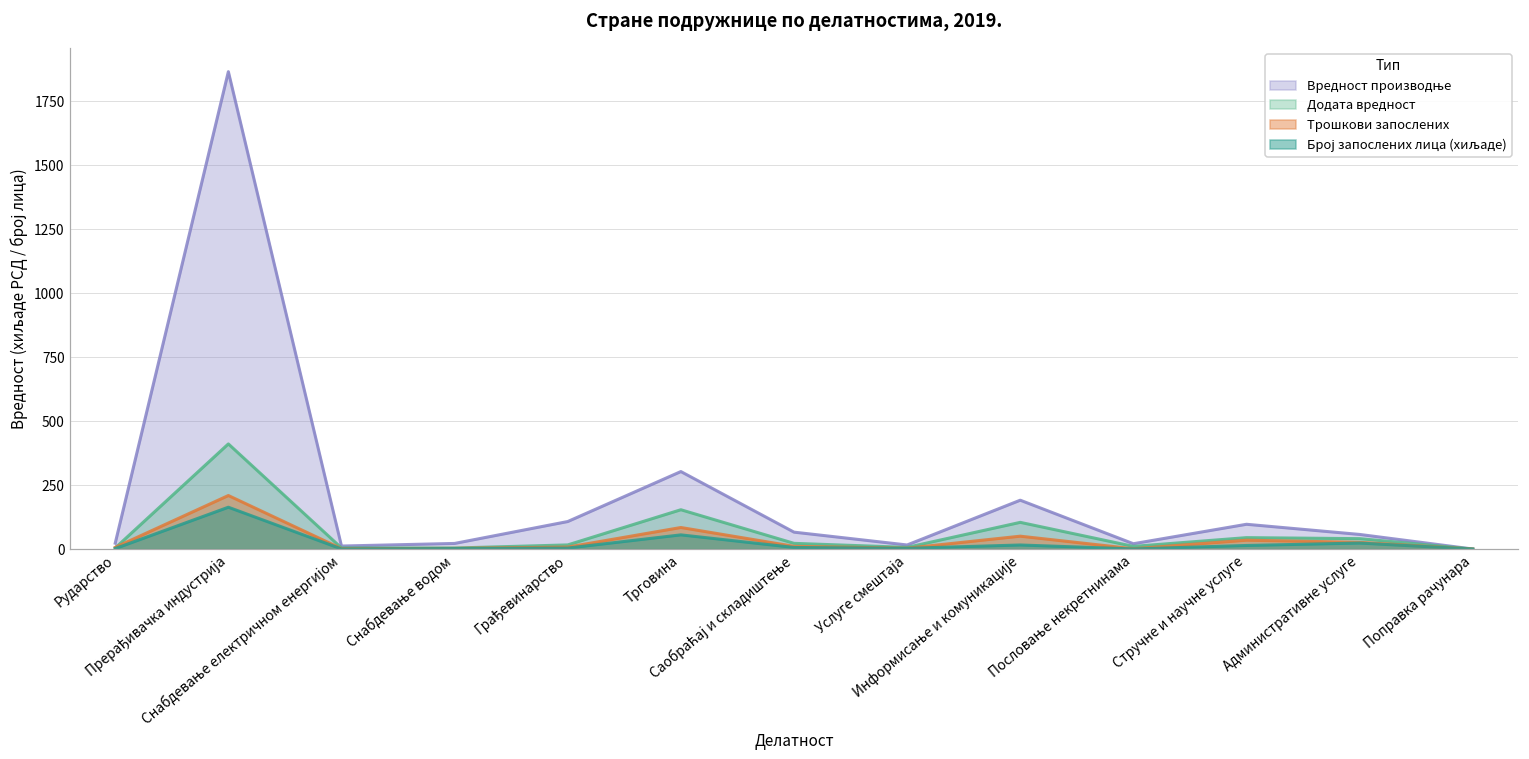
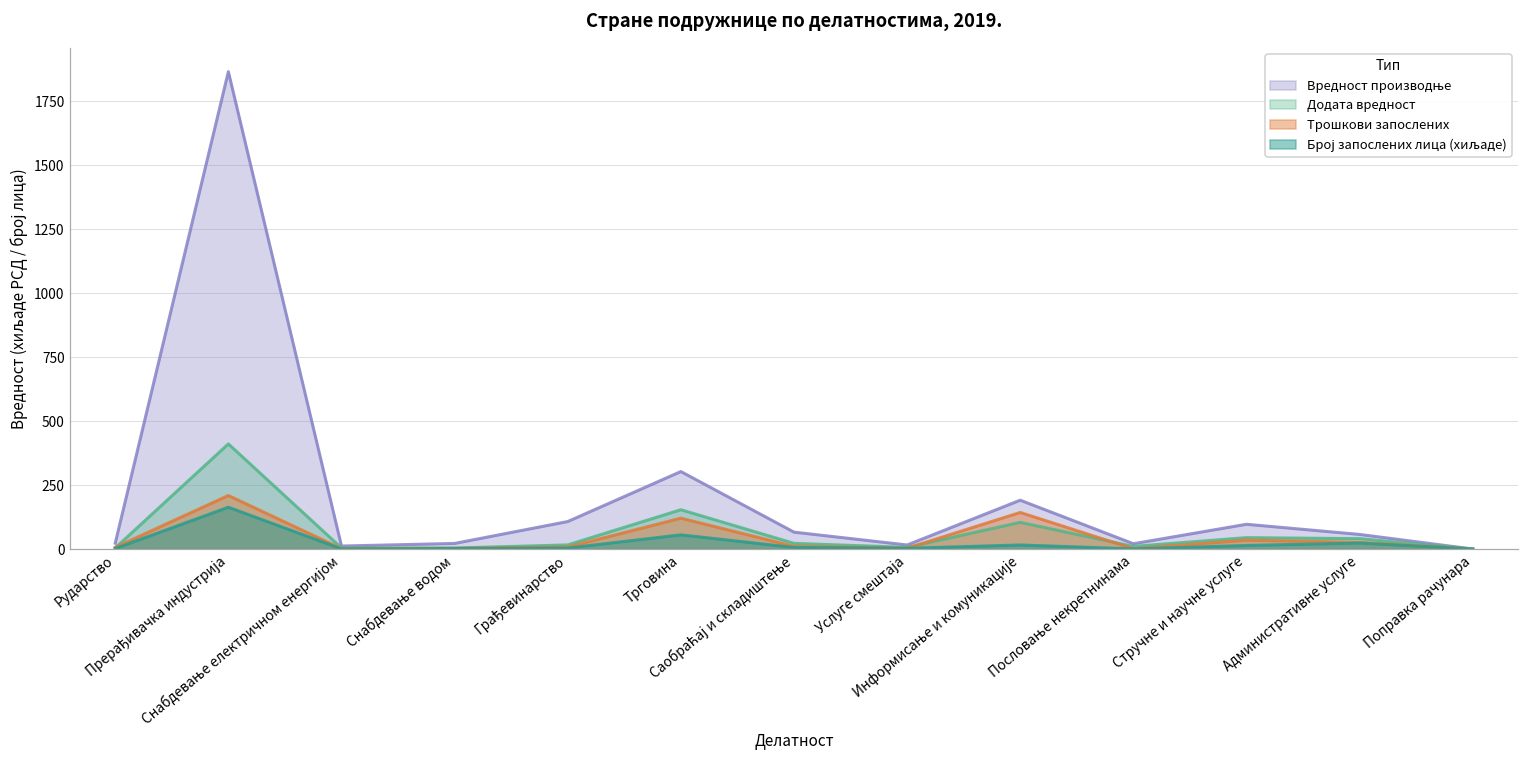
Трошкови запослених, Трговина: 80 -> 120
Трошкови запослених, Информисање и комуникације: 50 -> 140
